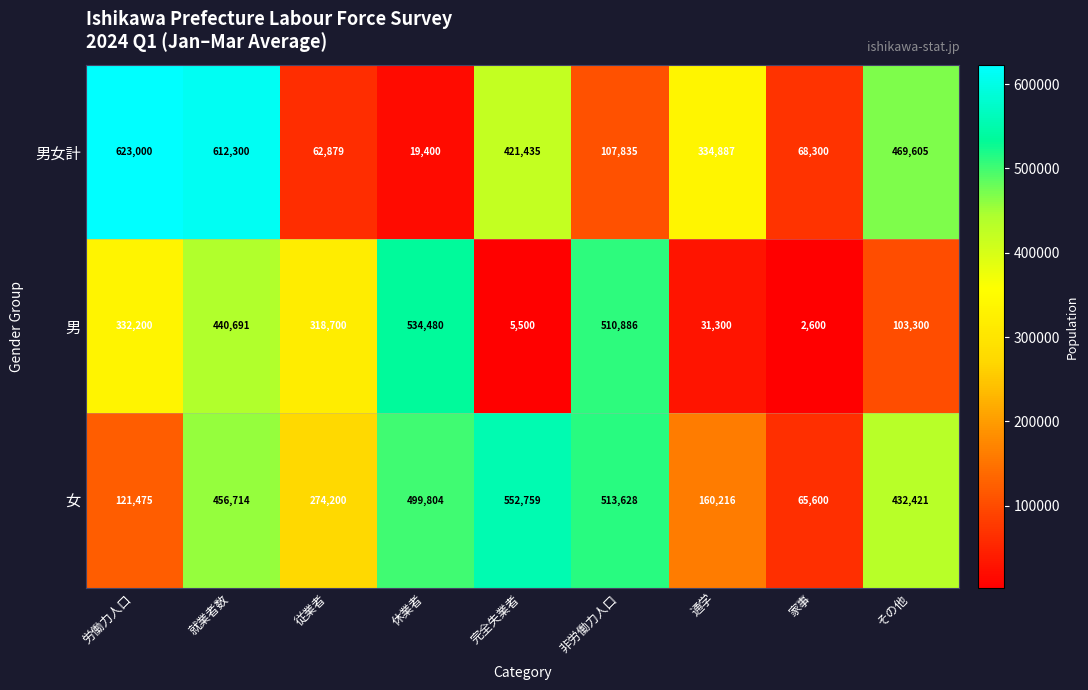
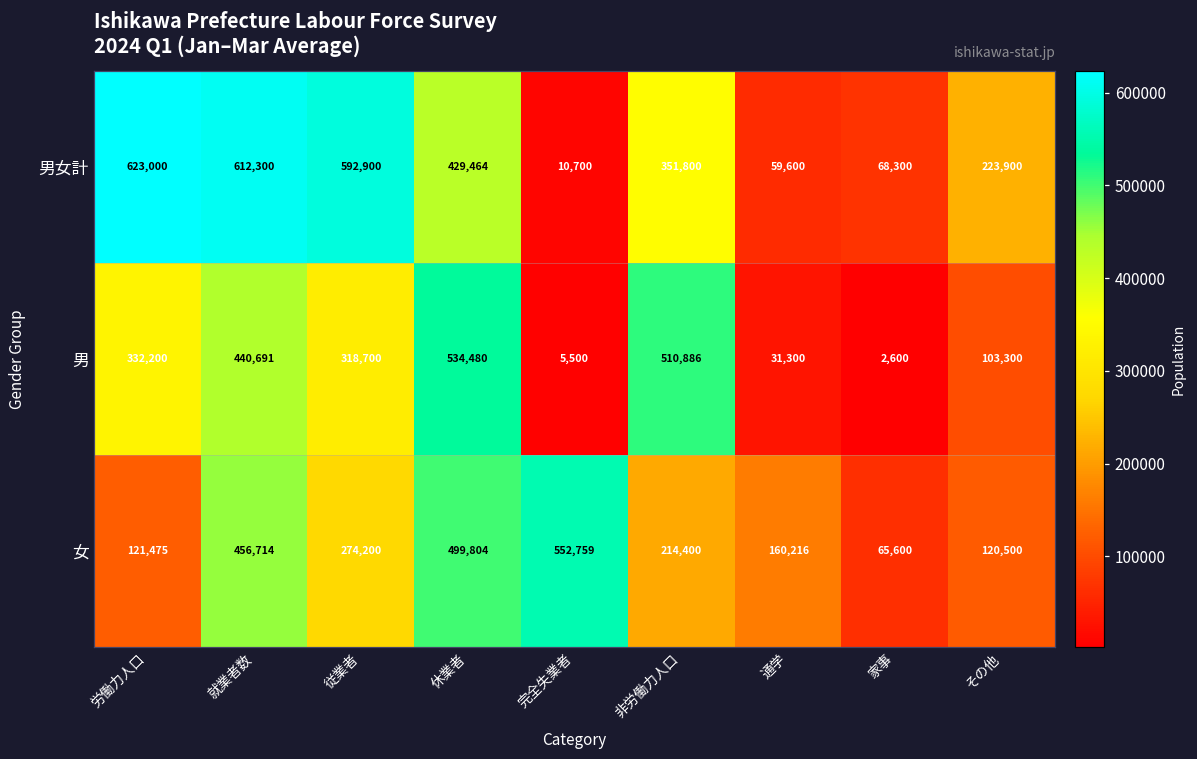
男女計, 従業者: 62,879 -> 592,900
男女計, 休業者: 19,400 -> 429,464
男女計, 完全失業者: 421,435 -> 10,700
男女計, 非労働力人口: 107,835 -> 351,800
男女計, 通学: 334,887 -> 59,600
男女計, その他: 469,605 -> 223,900
女, 非労働力人口: 513,628 -> 214,400
女, その他: 432,421 -> 120,500
